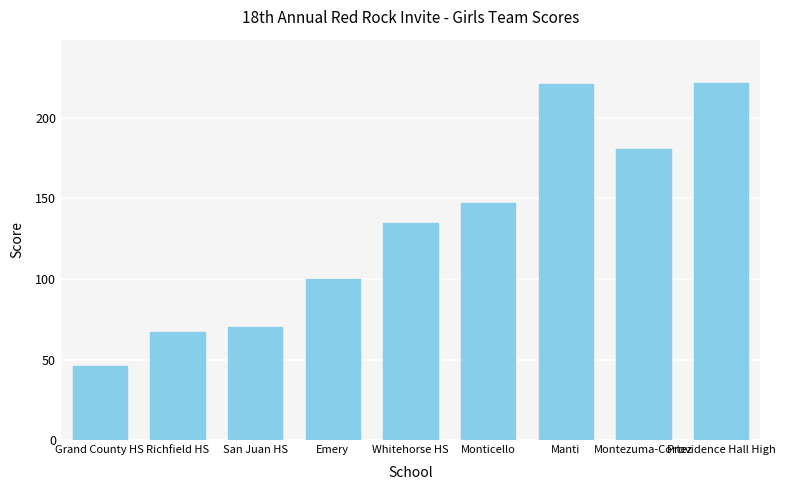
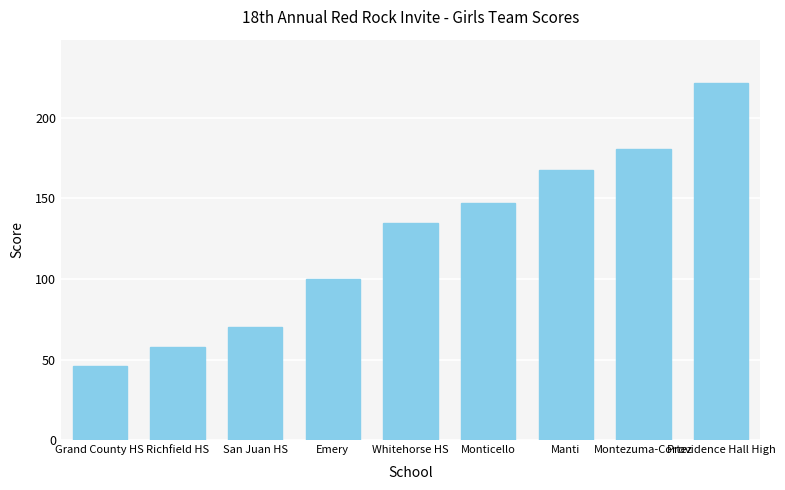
Richfield HS: 67 -> 58
Manti: 221 -> 168
